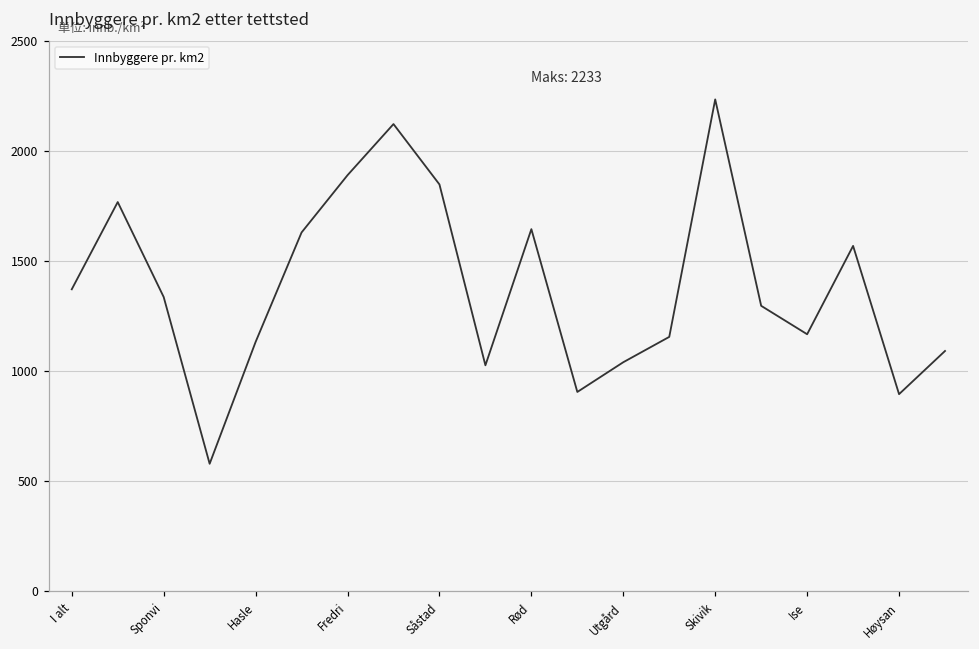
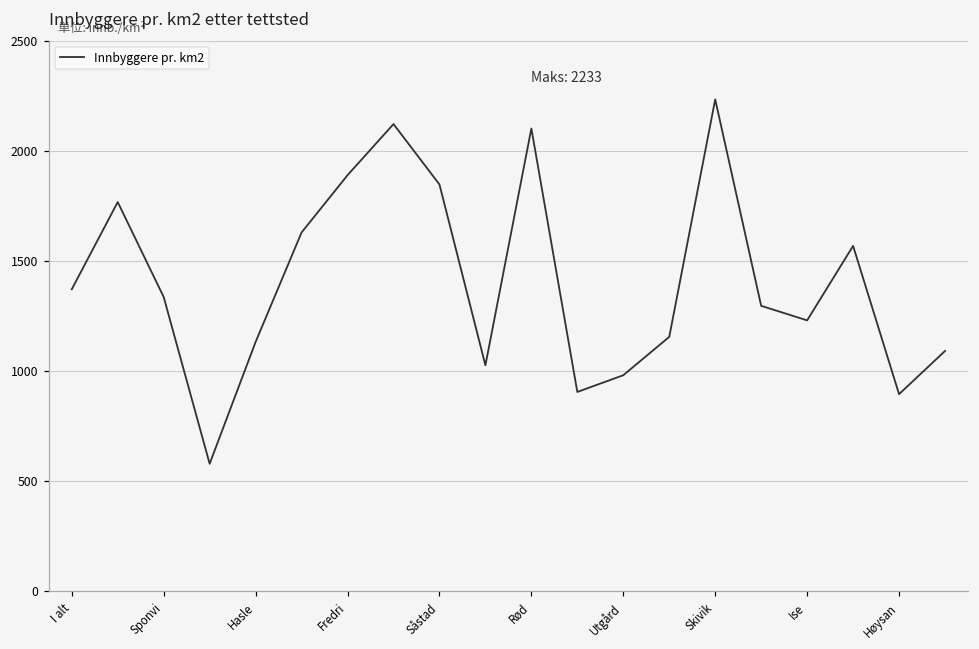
Rød: 1640 -> 2100
Utgård: 1040 -> 980
Ise: 1170 -> 1230
